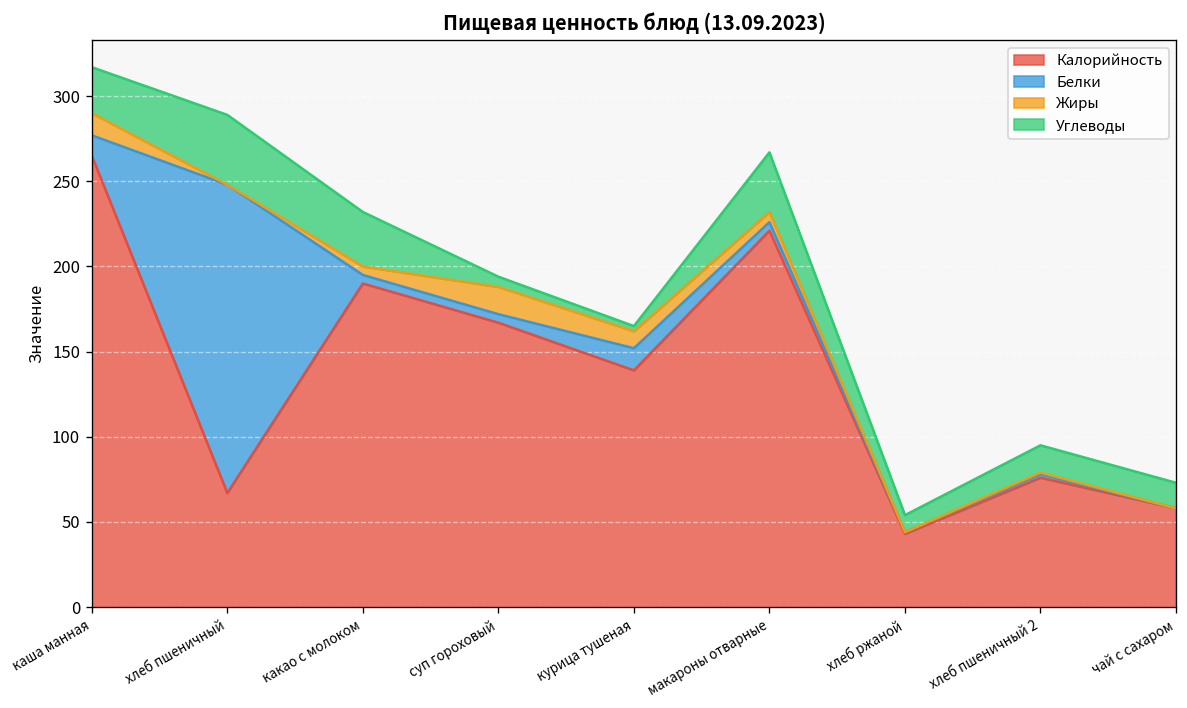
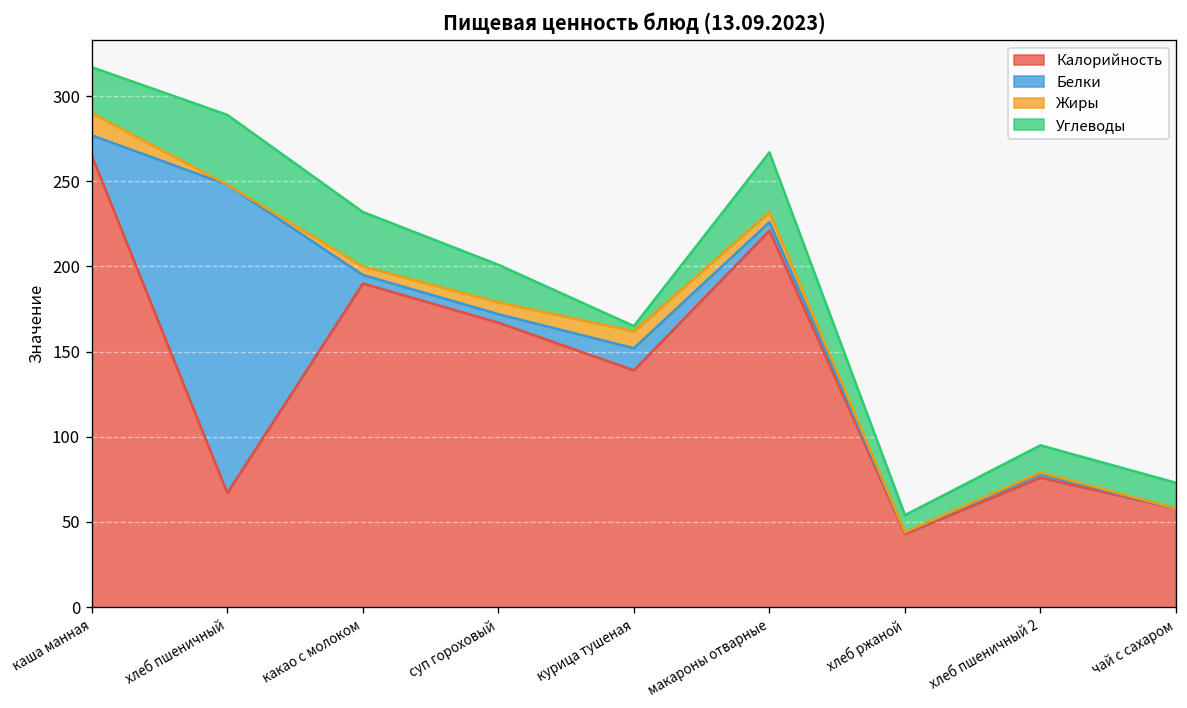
Жиры, суп гороховый: 16 -> 7
Углеводы, суп гороховый: 6 -> 22
